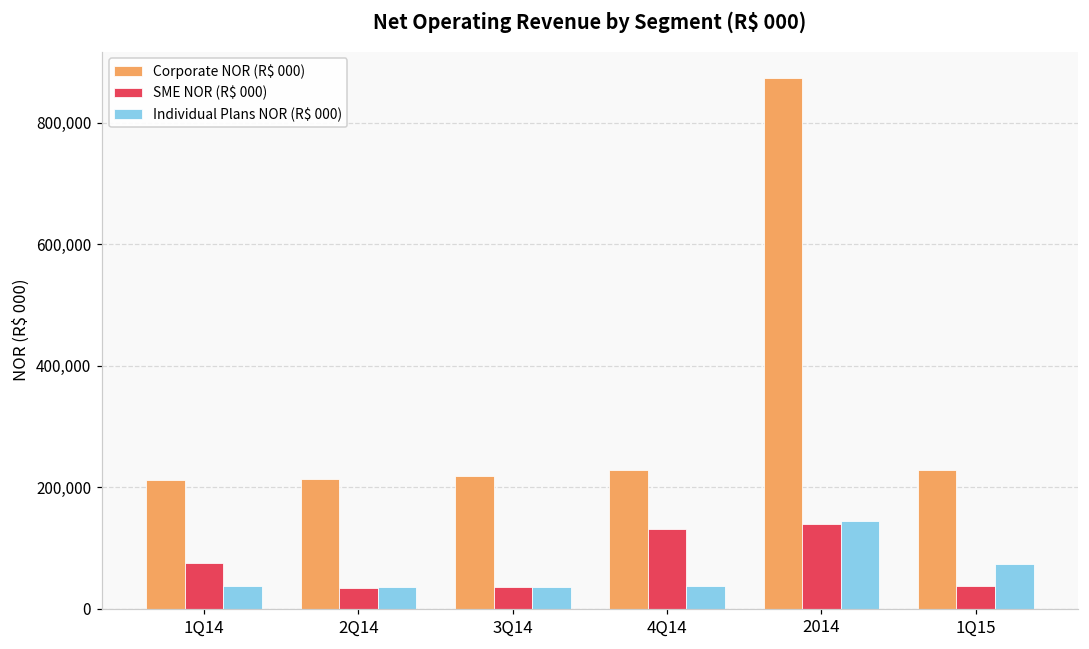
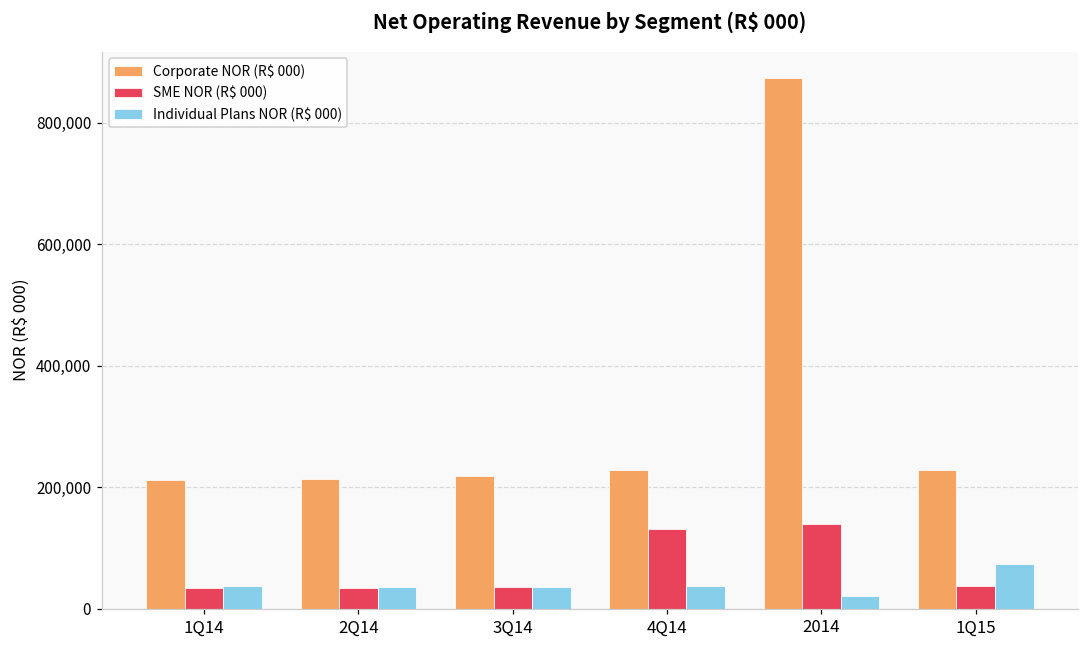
SME NOR (R$ 000), 1Q14: 80,000 -> 30,000
Individual Plans NOR (R$ 000), 2014: 150,000 -> 20,000
